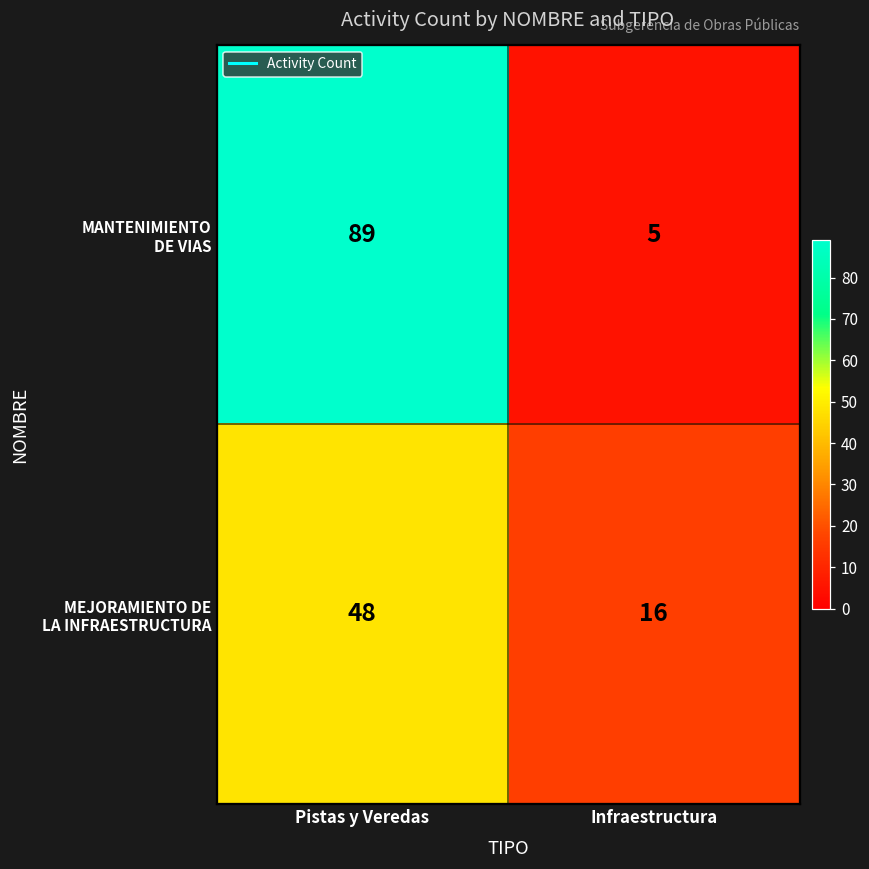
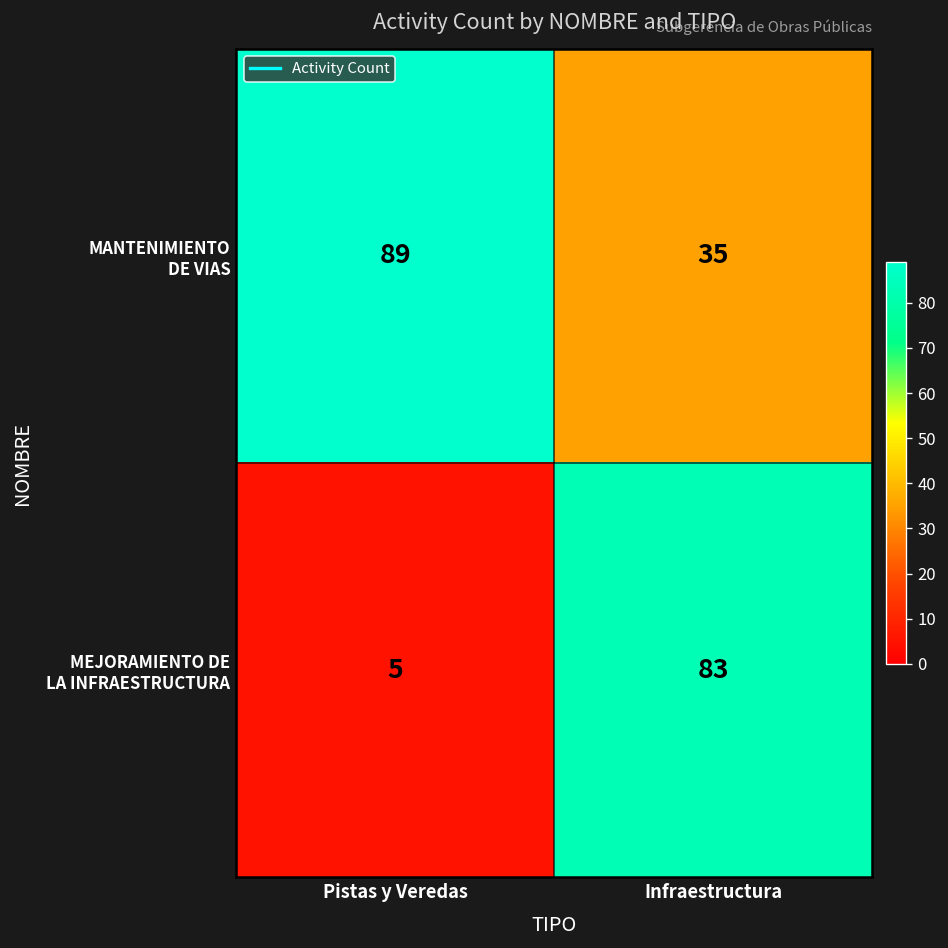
MANTENIMIENTO DE VIAS, Infraestructura: 5 -> 35
MEJORAMIENTO DE LA INFRAESTRUCTURA, Pistas y Veredas: 48 -> 5
MEJORAMIENTO DE LA INFRAESTRUCTURA, Infraestructura: 16 -> 83
